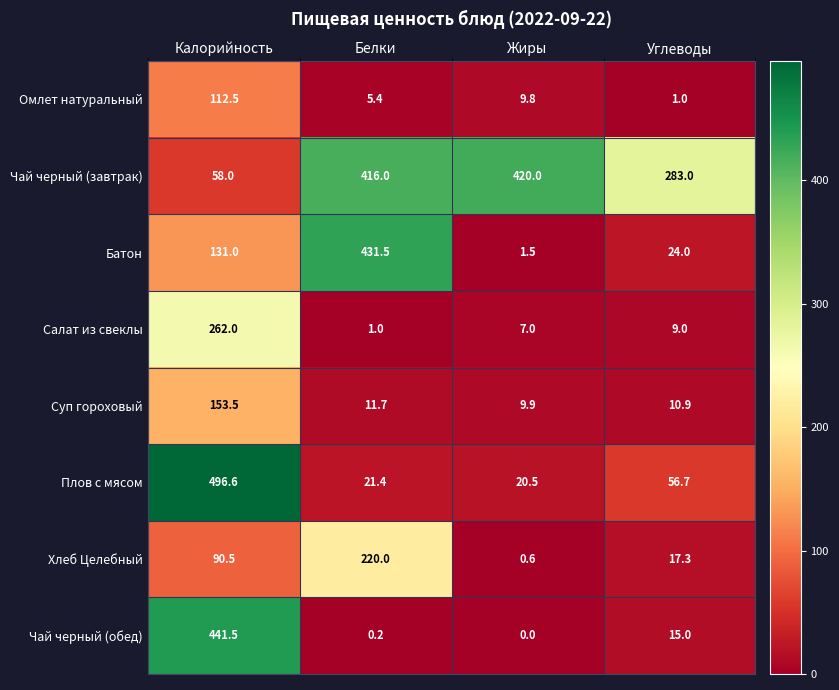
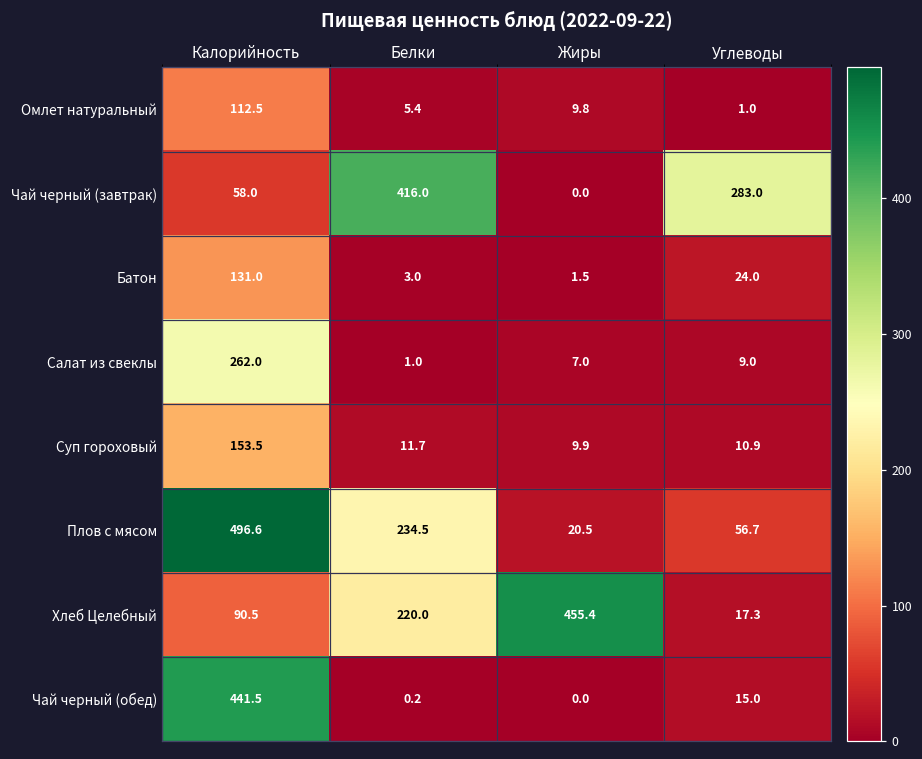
Чай черный (завтрак), Жиры: 420.0 -> 0.0
Батон, Белки: 431.5 -> 3.0
Плов с мясом, Белки: 21.4 -> 234.5
Хлеб Целебный, Жиры: 0.6 -> 455.4
